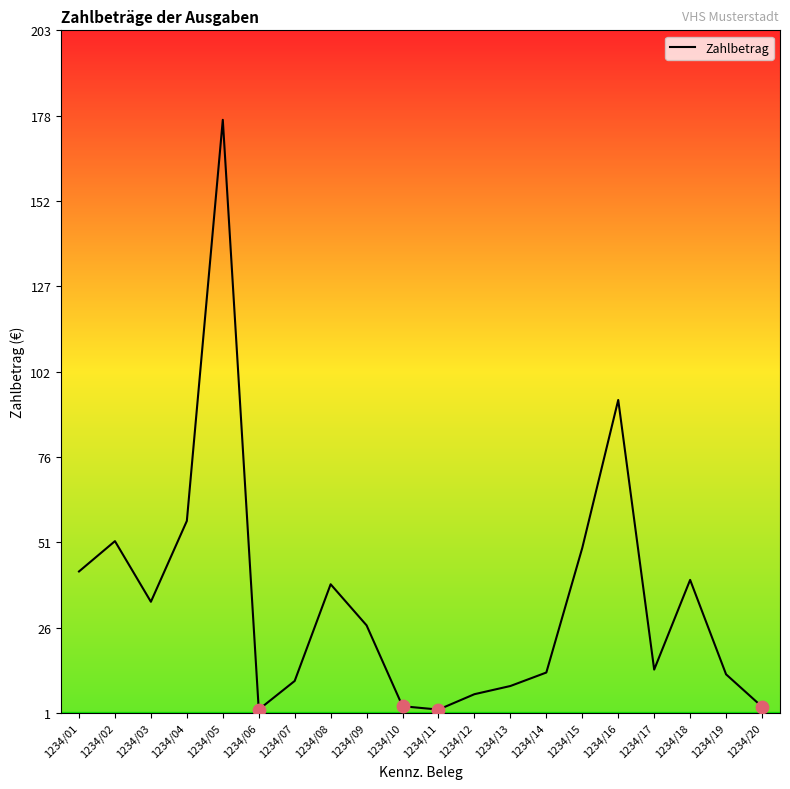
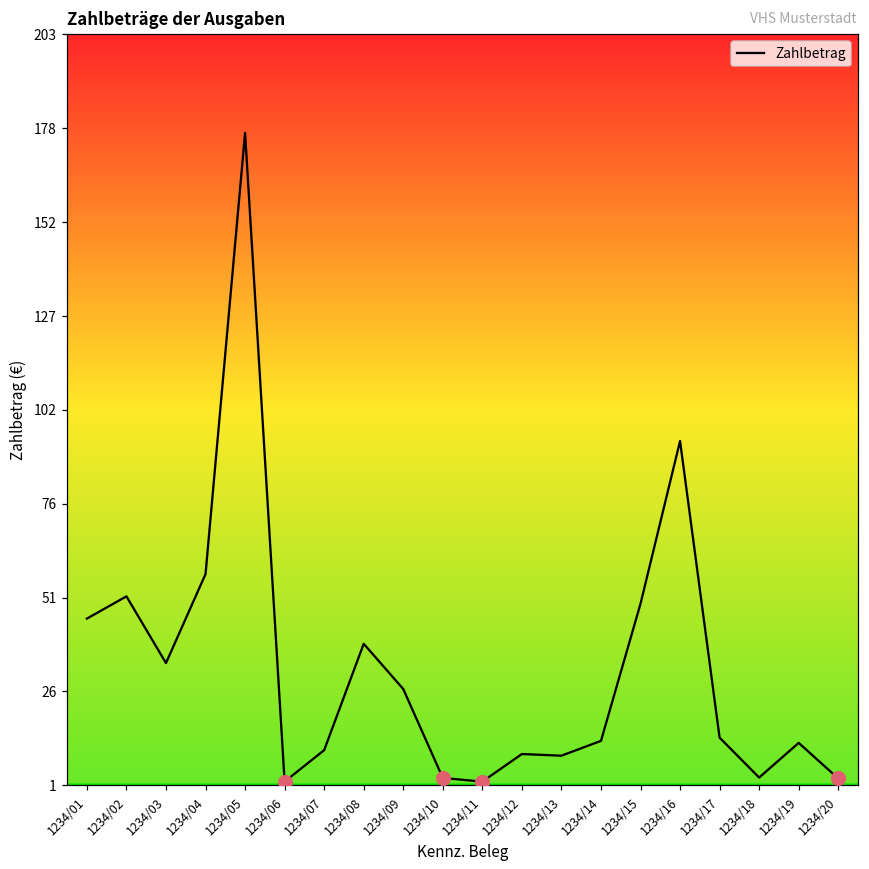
Zahlbetrag, 1234/01: 43 -> 46
Zahlbetrag, 1234/12: 7 -> 9
Zahlbetrag, 1234/18: 41 -> 3
